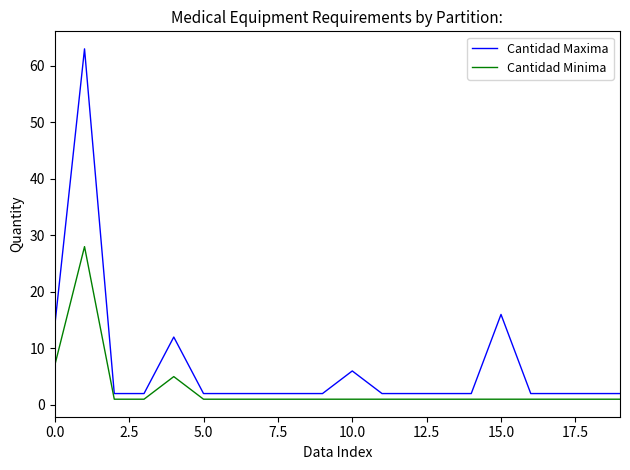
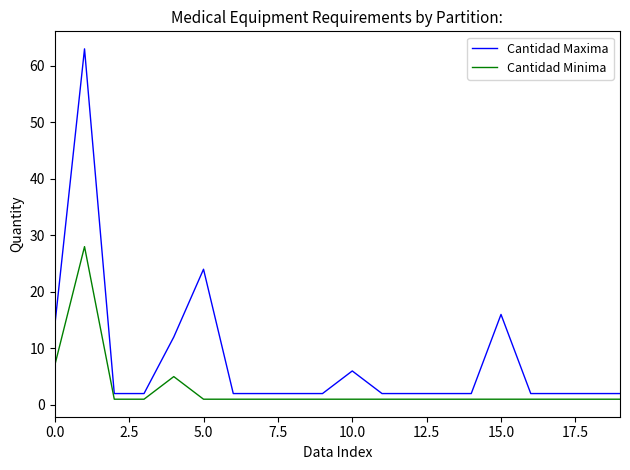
Cantidad Maxima, 5.0: 2 -> 24
